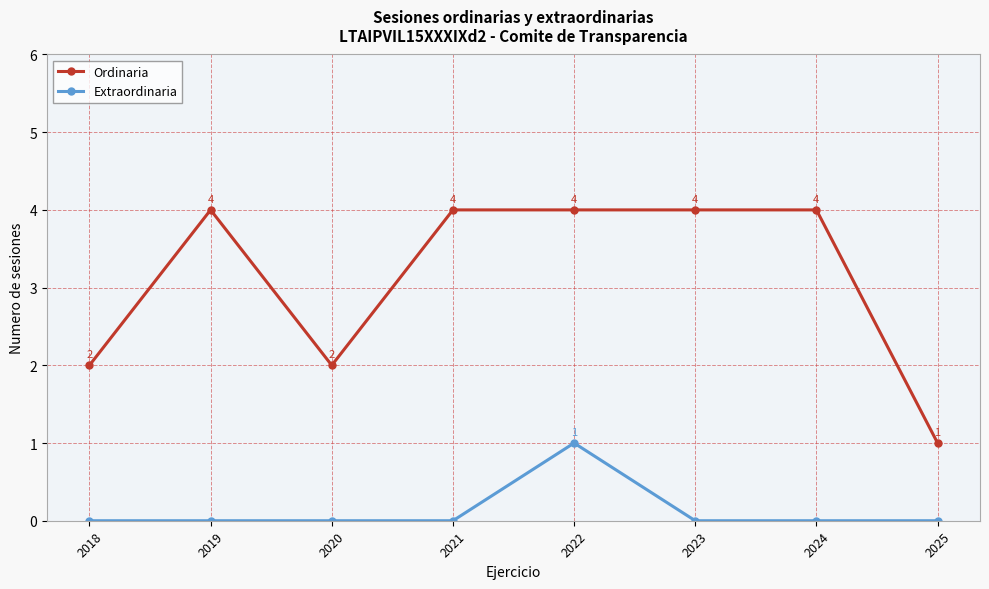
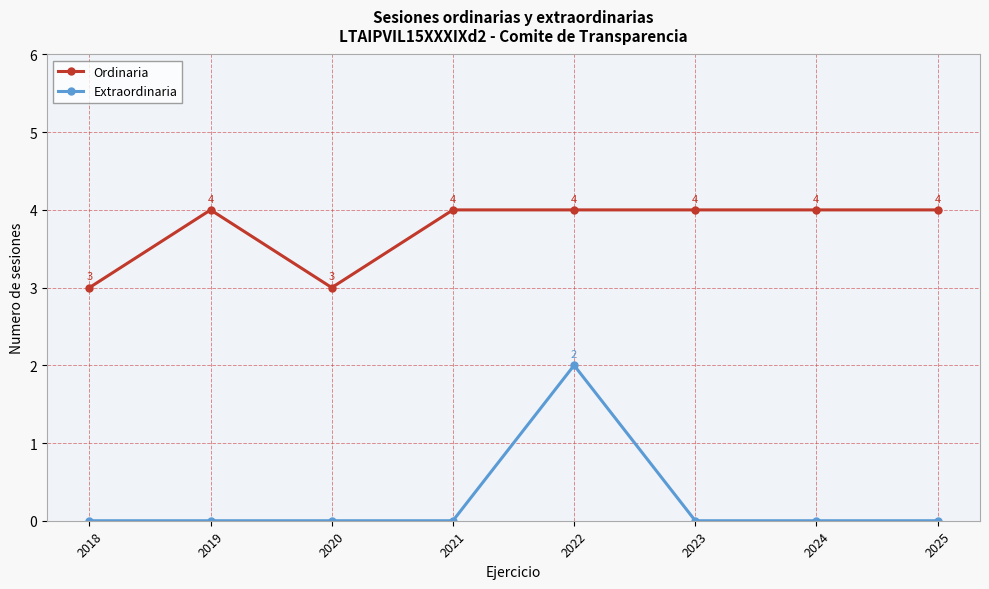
Ordinaria, 2018: 2 -> 3
Ordinaria, 2020: 2 -> 3
Extraordinaria, 2022: 1 -> 2
Ordinaria, 2025: 1 -> 4
